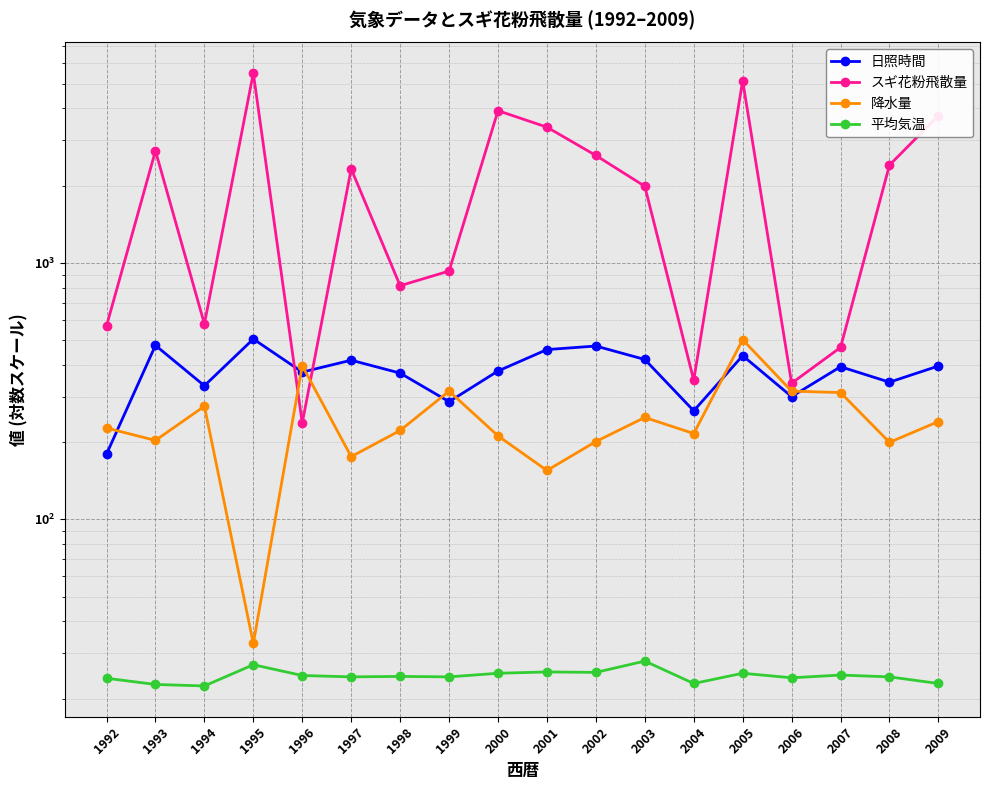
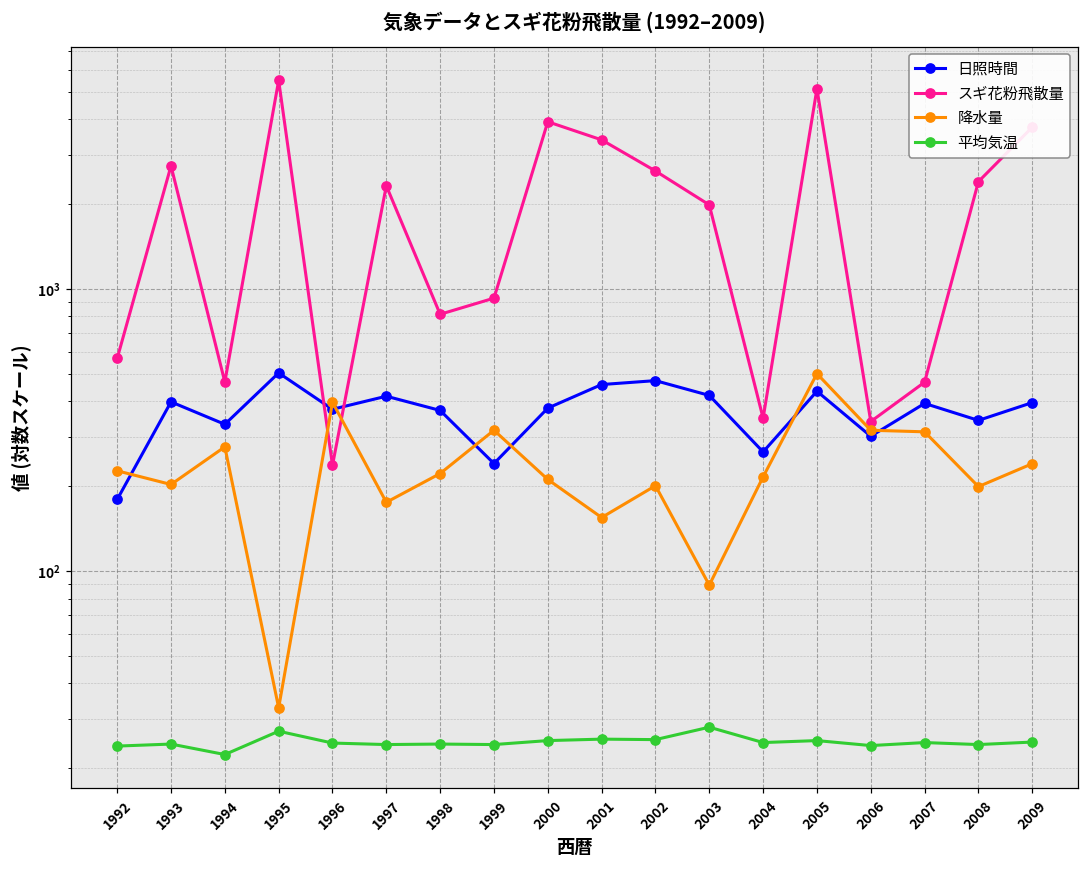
日照時間, 1993: 480 -> 400
平均気温, 1993: 23 -> 24
スギ花粉飛散量, 1994: 580 -> 470
日照時間, 1999: 290 -> 240
降水量, 2003: 250 -> 89
平均気温, 2004: 23 -> 25
平均気温, 2009: 23 -> 25
